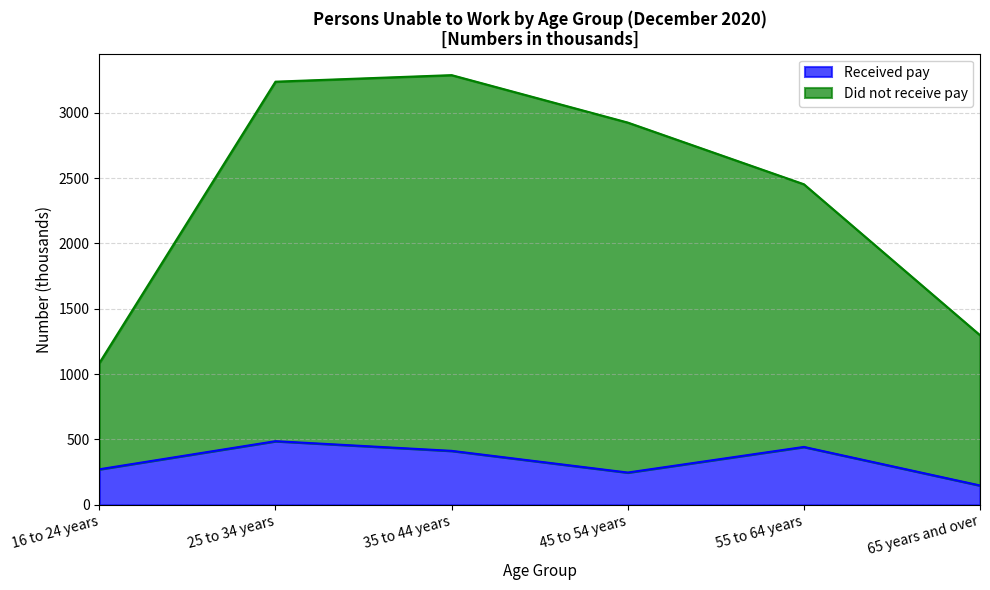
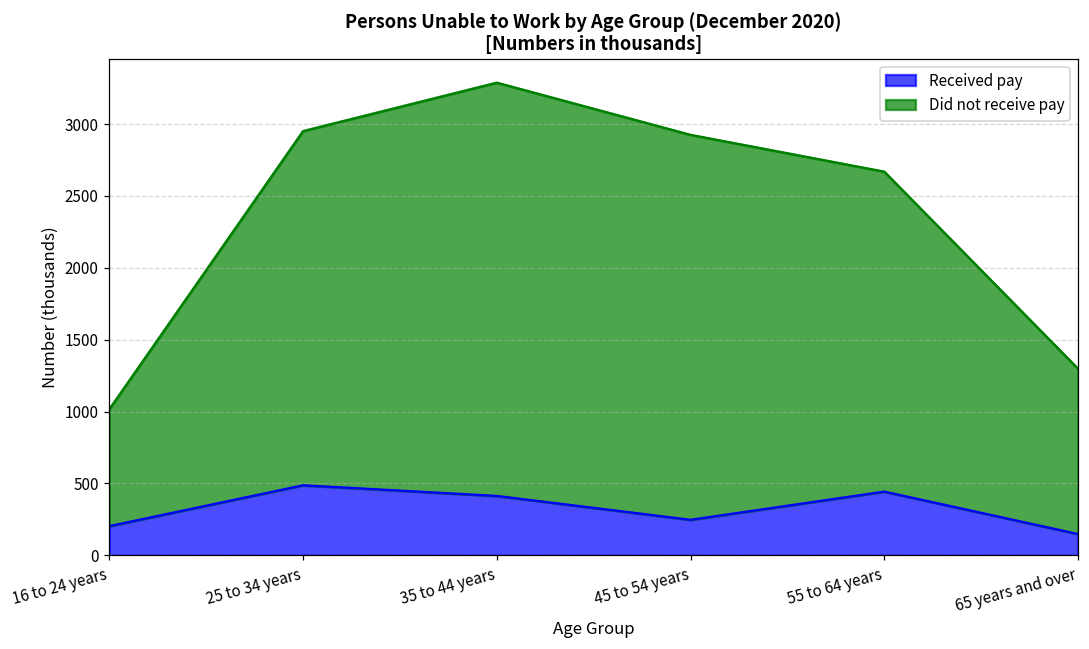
Received pay, 16 to 24 years: 270 -> 200
Did not receive pay, 25 to 34 years: 2750 -> 2460
Did not receive pay, 55 to 64 years: 2010 -> 2230
